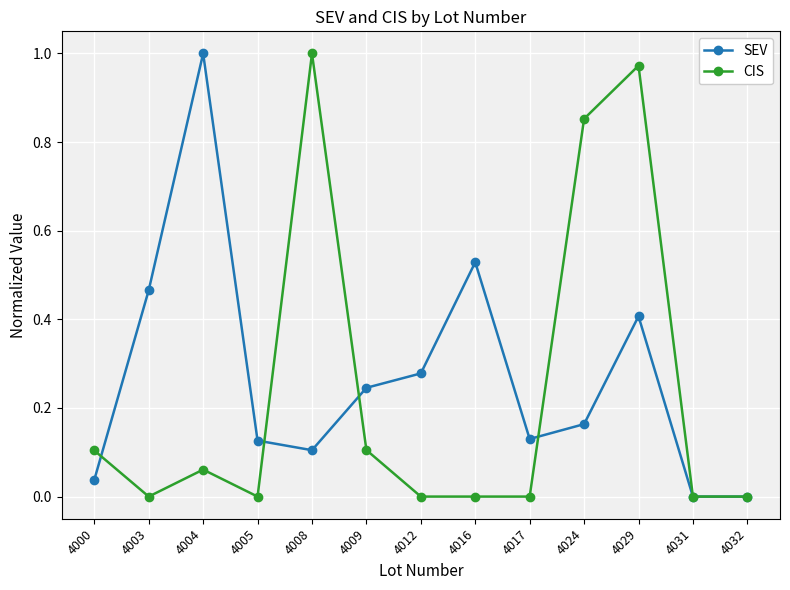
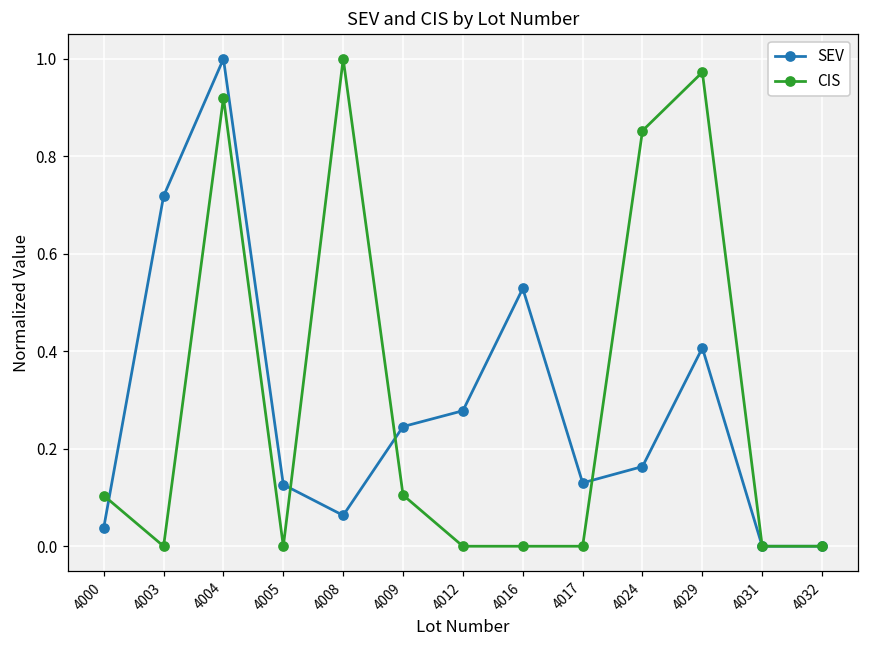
SEV, 4003: 0.47 -> 0.72
CIS, 4004: 0.06 -> 0.92
SEV, 4008: 0.10 -> 0.06
